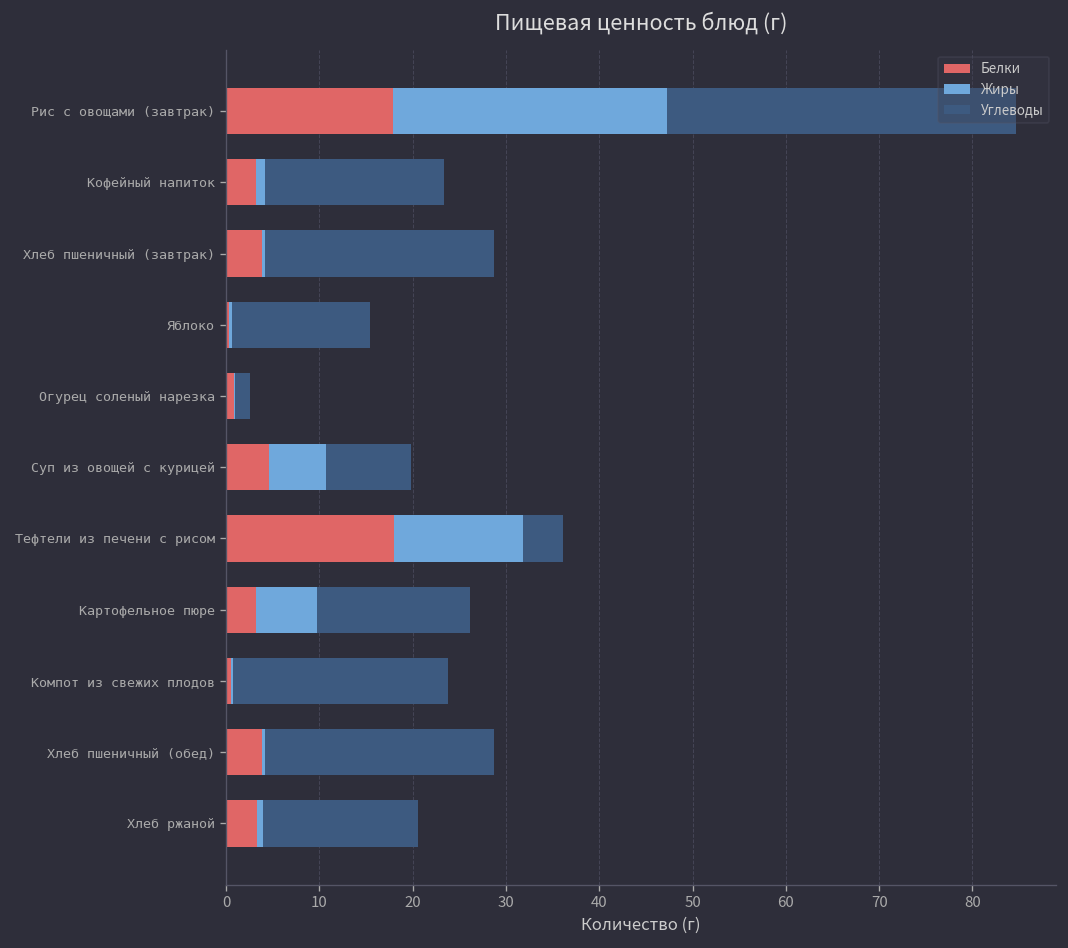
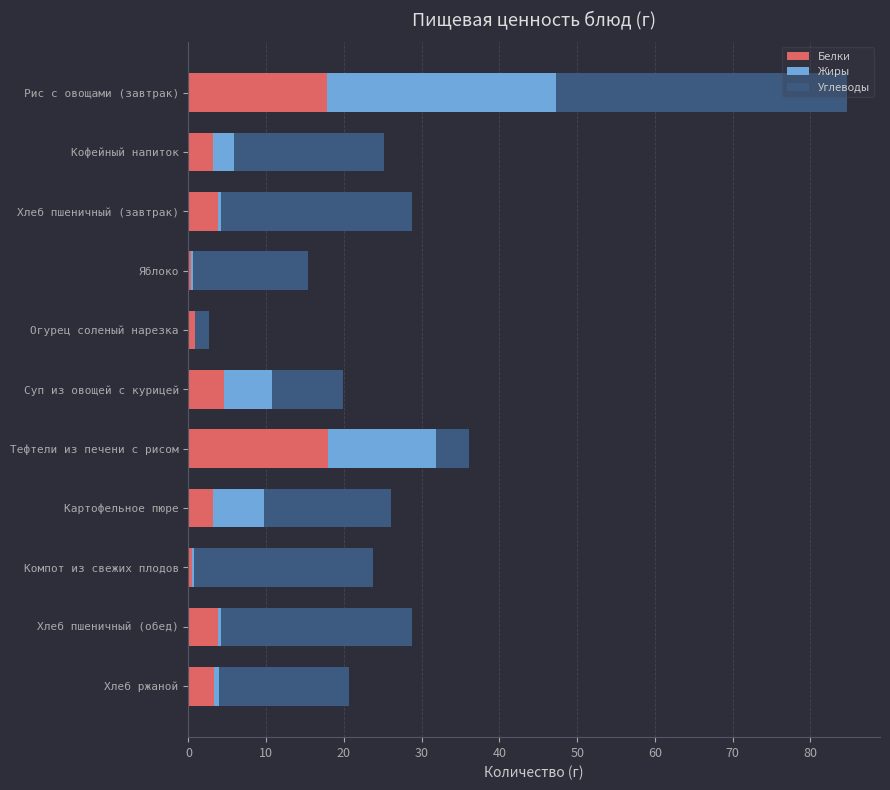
Жиры, Кофейный напиток: 1 -> 3
